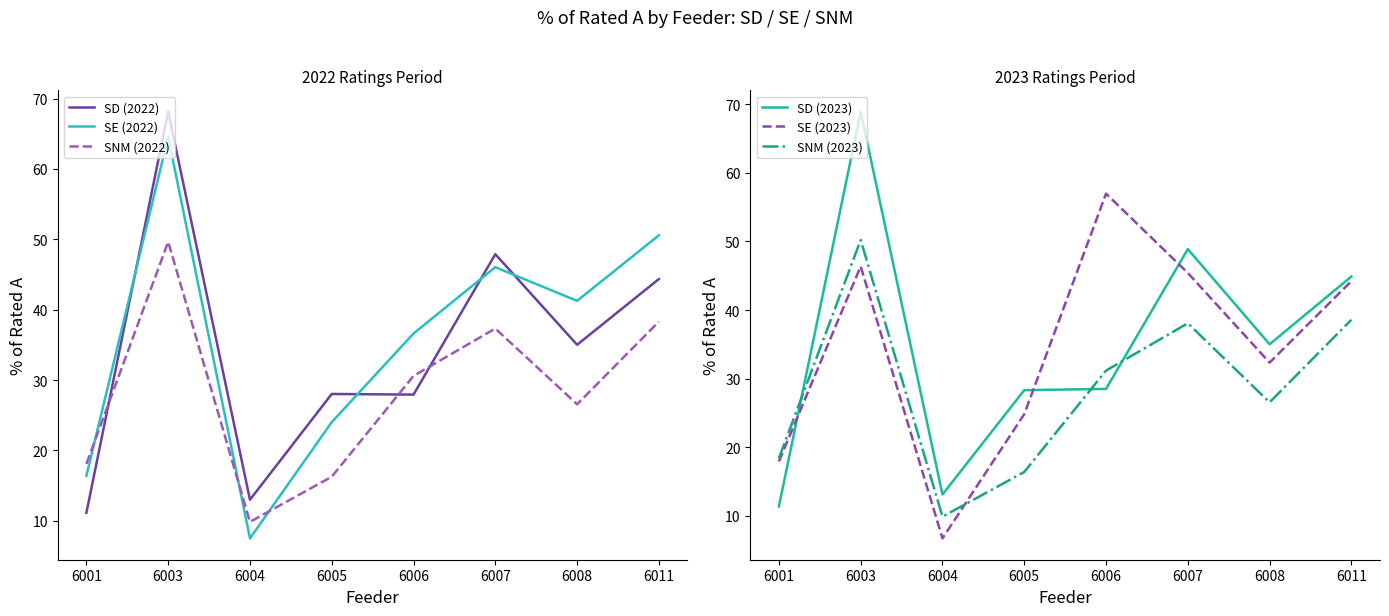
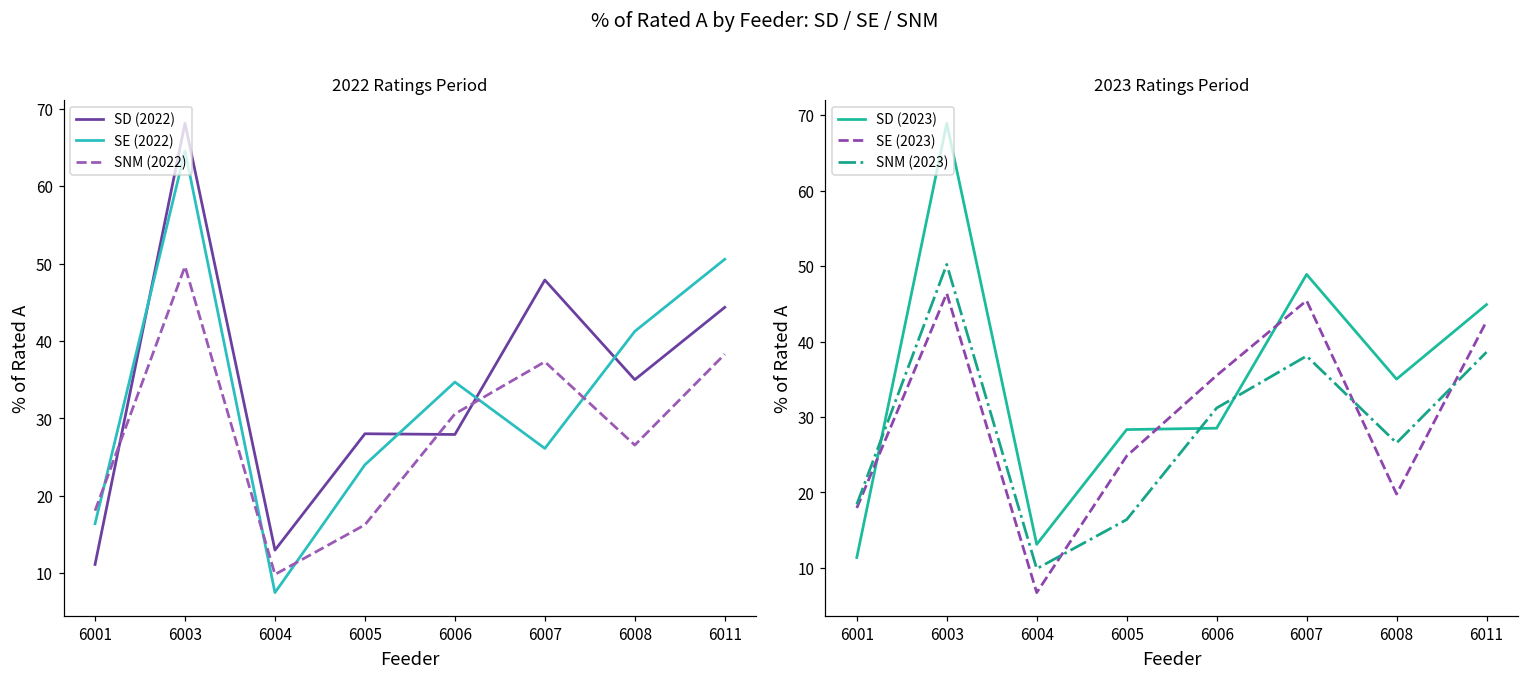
2022 Ratings Period, SE (2022), 6006: 37 -> 35
2022 Ratings Period, SE (2022), 6007: 46 -> 26
2023 Ratings Period, SE (2023), 6006: 57 -> 35
2023 Ratings Period, SE (2023), 6008: 32 -> 20
2023 Ratings Period, SE (2023), 6011: 44 -> 43
